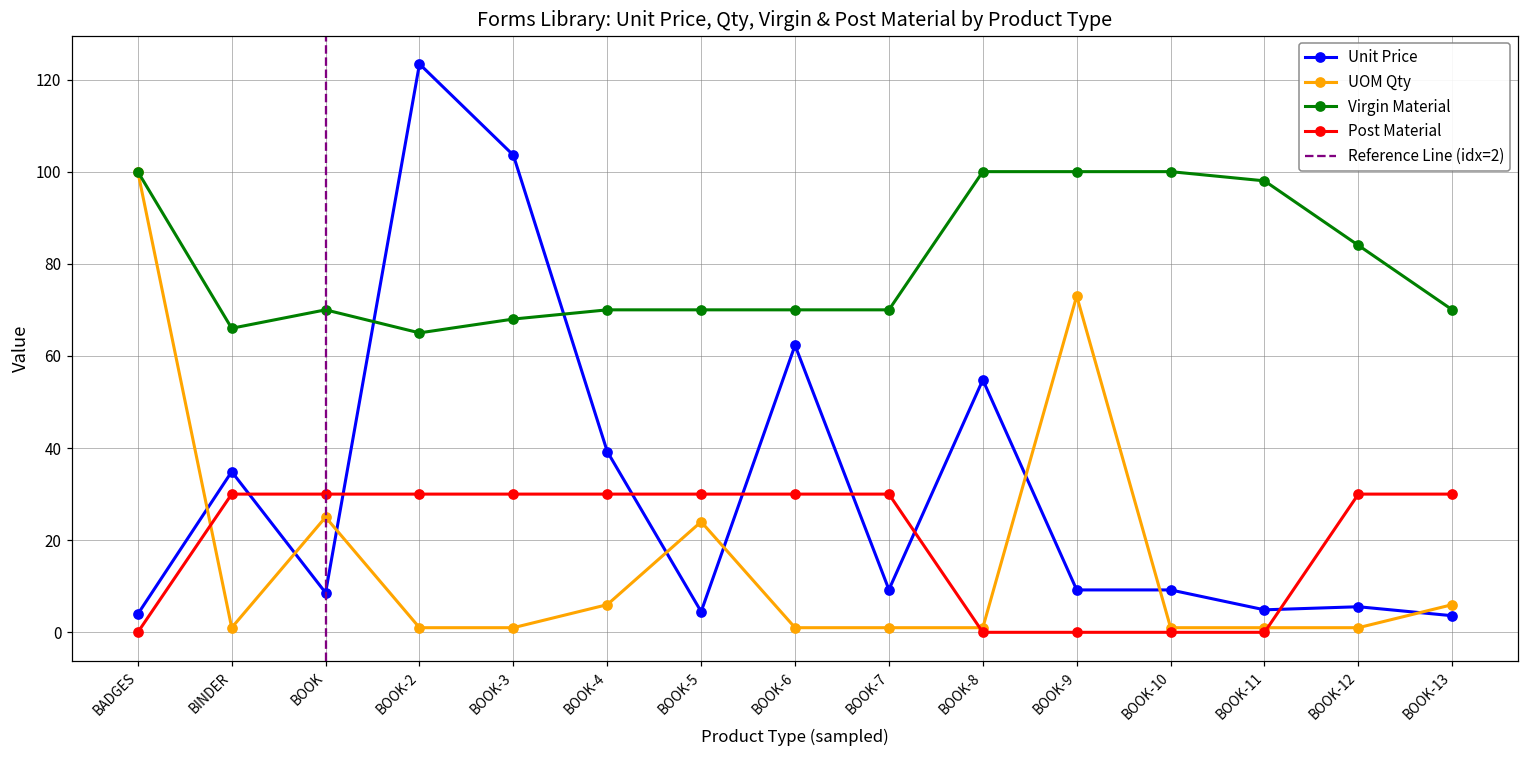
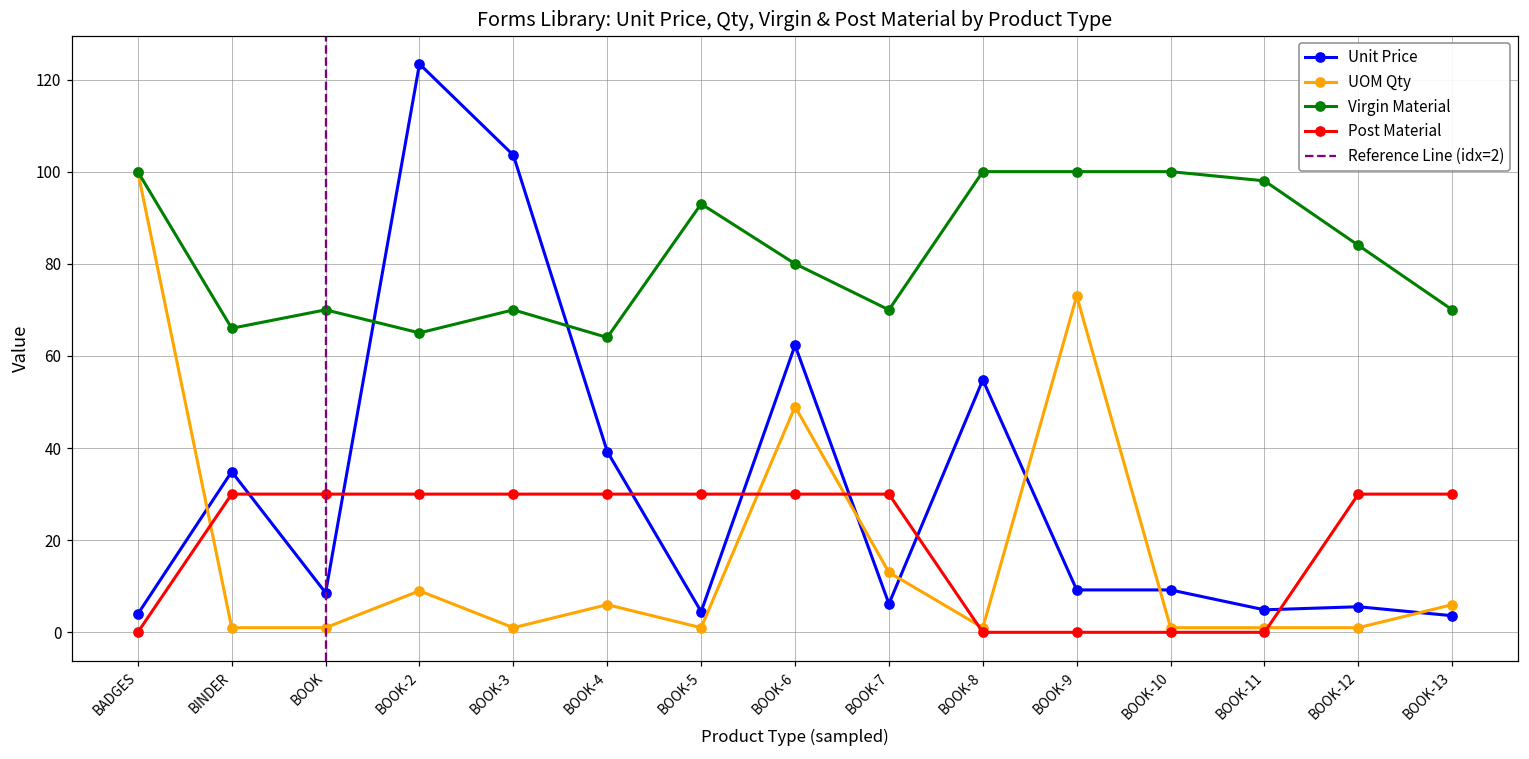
UOM Qty, BOOK: 25 -> 1
UOM Qty, BOOK-2: 1 -> 9
Virgin Material, BOOK-3: 68 -> 70
Virgin Material, BOOK-4: 70 -> 64
UOM Qty, BOOK-5: 24 -> 1
Virgin Material, BOOK-5: 70 -> 93
UOM Qty, BOOK-6: 1 -> 49
Virgin Material, BOOK-6: 70 -> 80
Unit Price, BOOK-7: 9 -> 6
UOM Qty, BOOK-7: 1 -> 13
